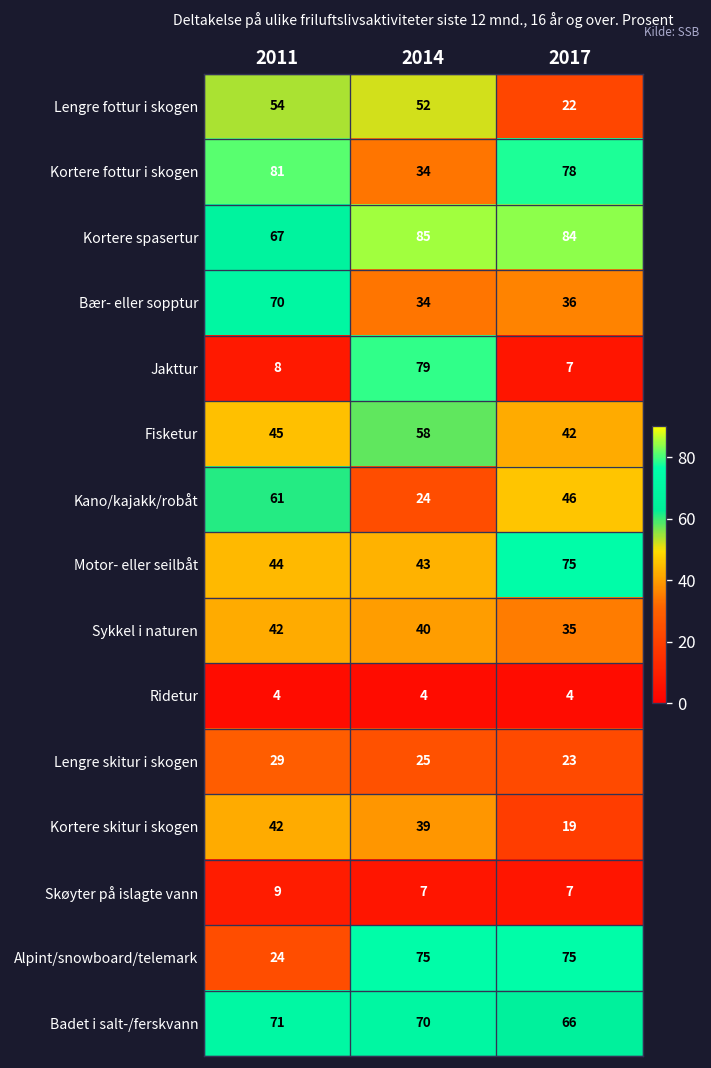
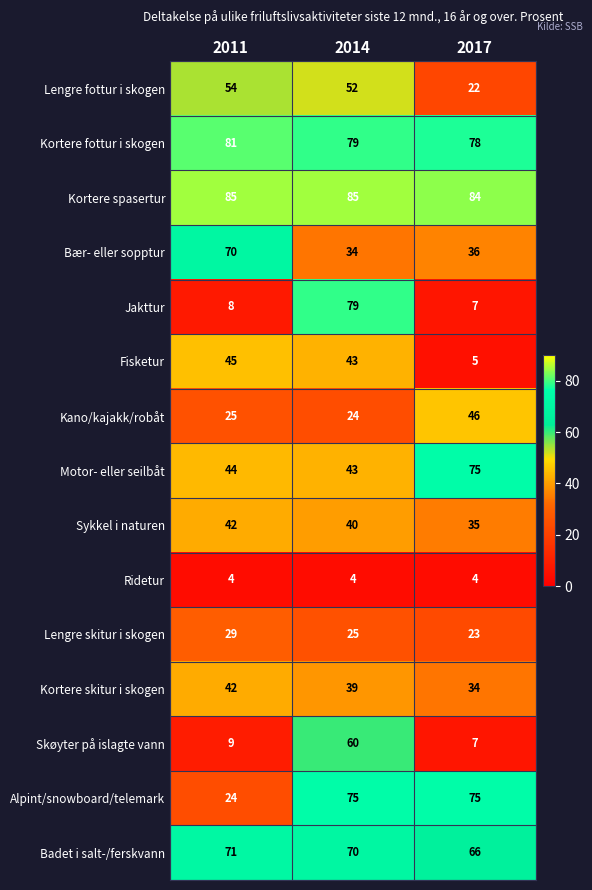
Kortere fottur i skogen, 2014: 34 -> 79
Kortere spasertur, 2011: 67 -> 85
Fisketur, 2014: 58 -> 43
Fisketur, 2017: 42 -> 5
Kano/kajakk/robåt, 2011: 61 -> 25
Kortere skitur i skogen, 2017: 19 -> 34
Skøyter på islagte vann, 2014: 7 -> 60
